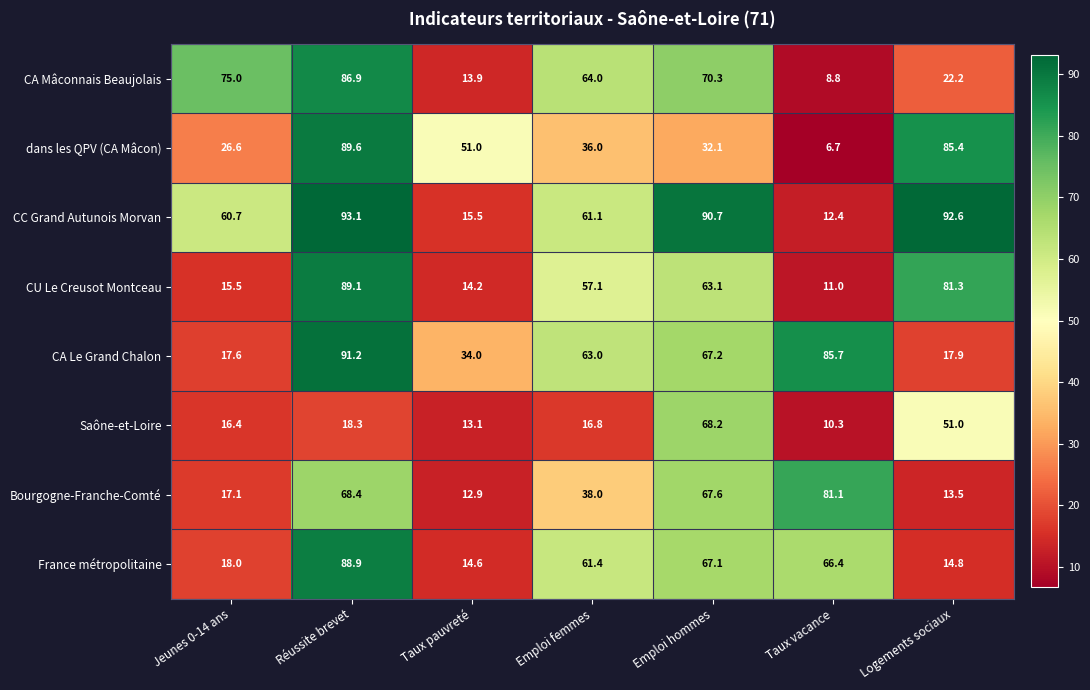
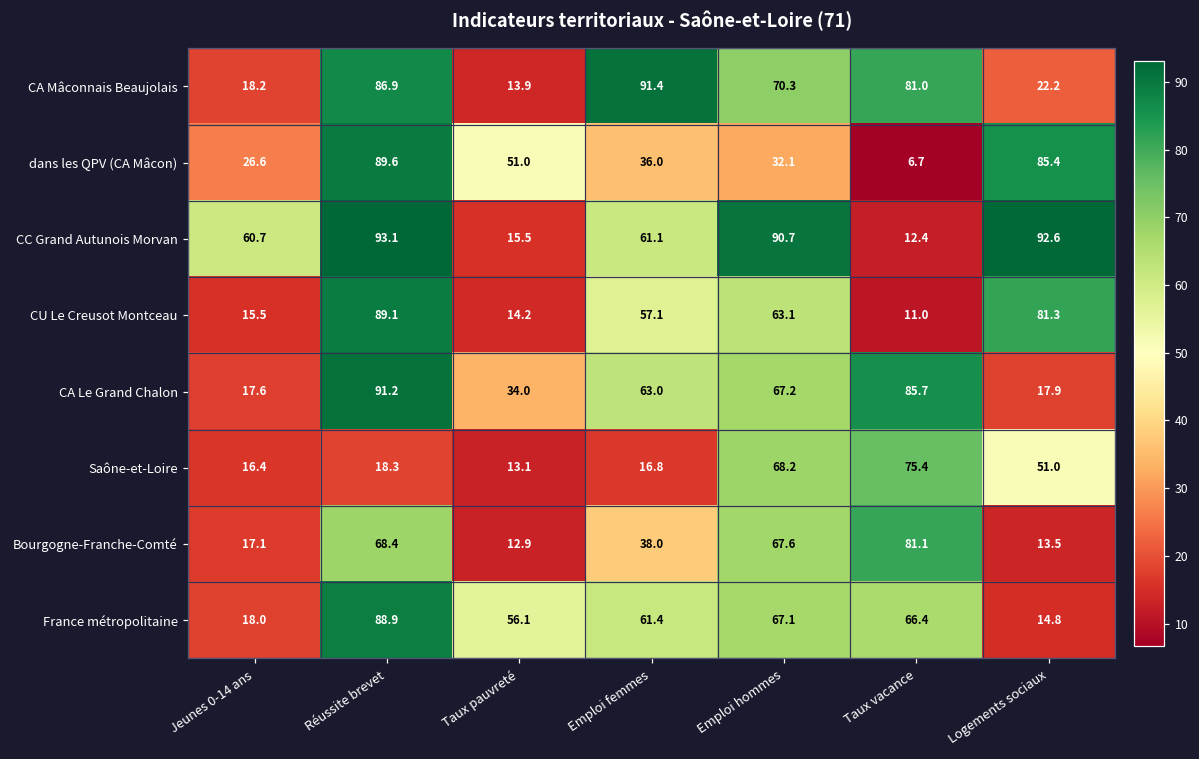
CA Mâconnais Beaujolais, Jeunes 0-14 ans: 75.0 -> 18.2
CA Mâconnais Beaujolais, Emploi femmes: 64.0 -> 91.4
CA Mâconnais Beaujolais, Taux vacance: 8.8 -> 81.0
Saône-et-Loire, Taux vacance: 10.3 -> 75.4
France métropolitaine, Taux pauvreté: 14.6 -> 56.1
